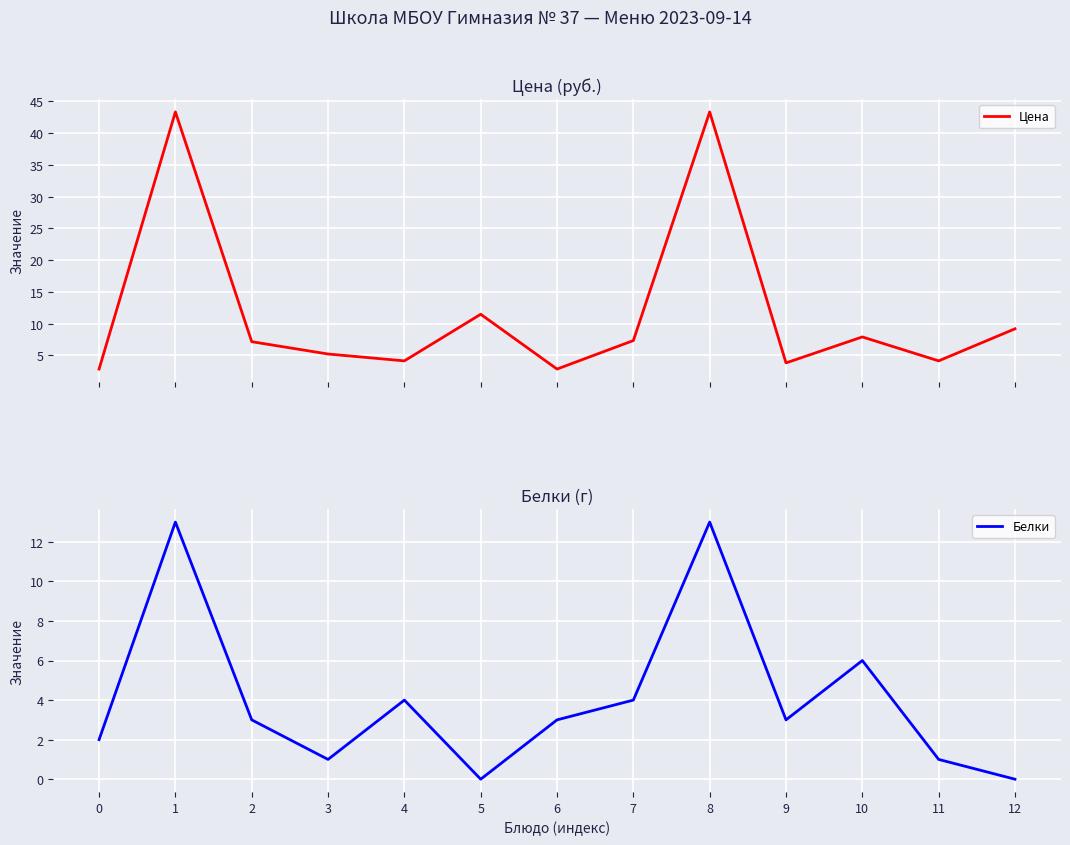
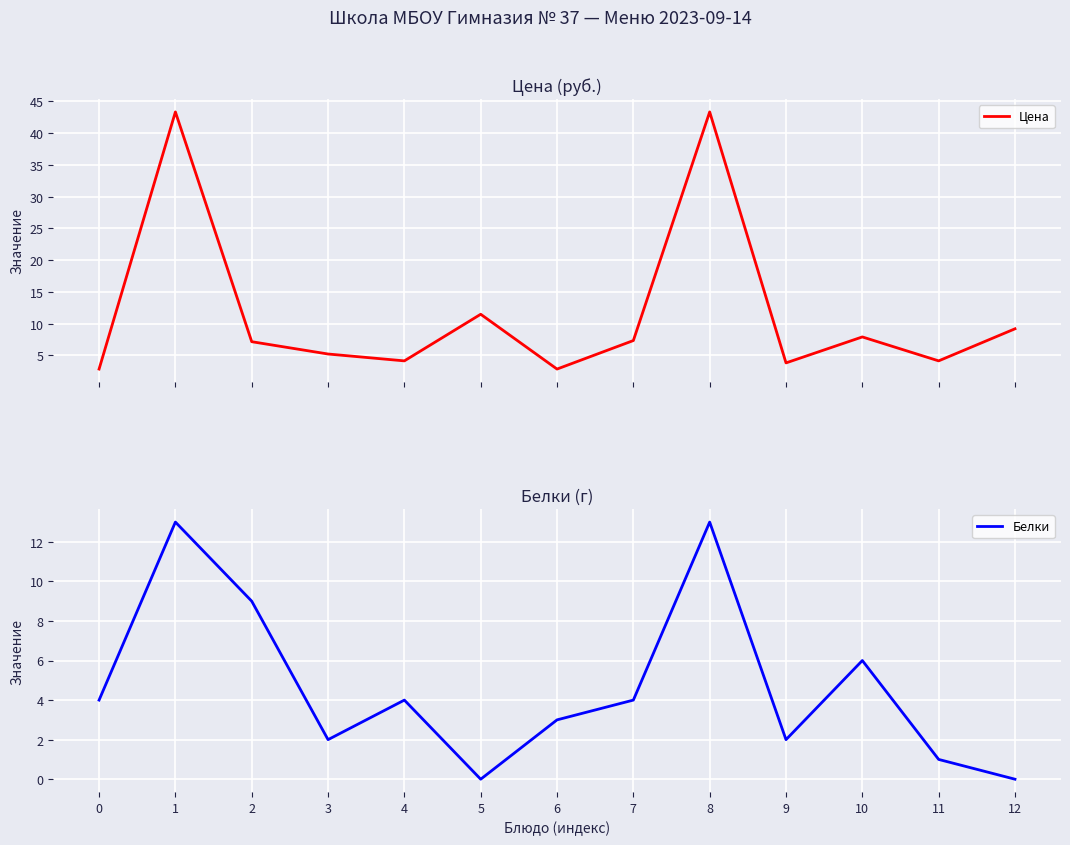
Белки (г), 0: 2 -> 4
Белки (г), 2: 3 -> 9
Белки (г), 3: 1 -> 2
Белки (г), 9: 3 -> 2
